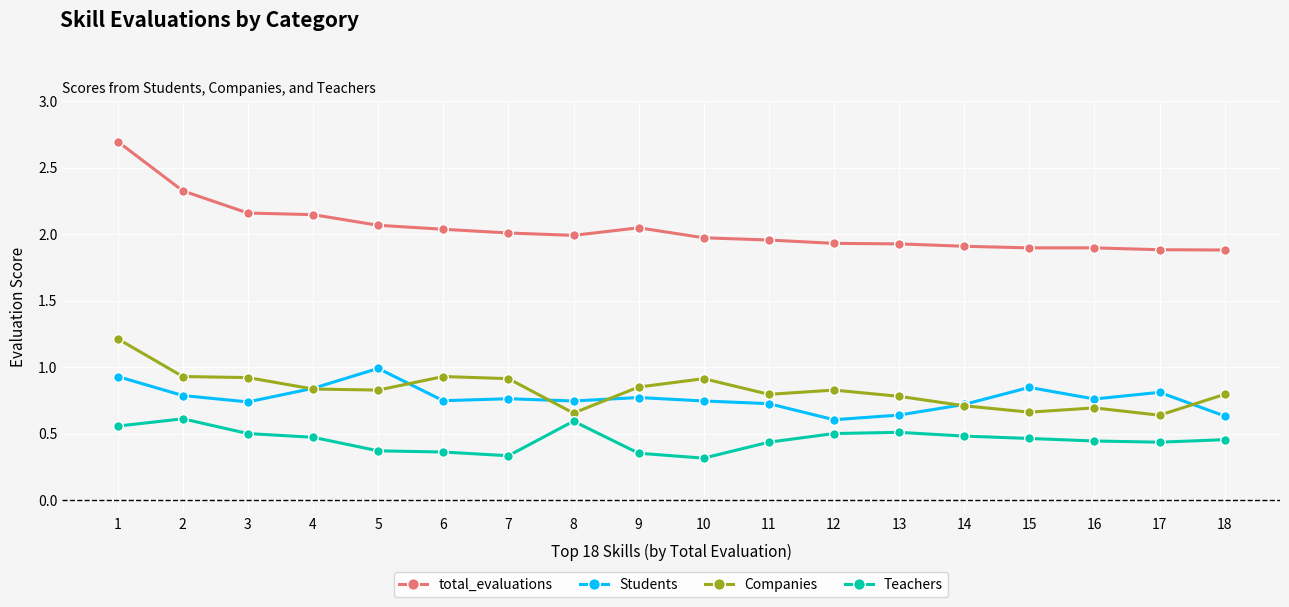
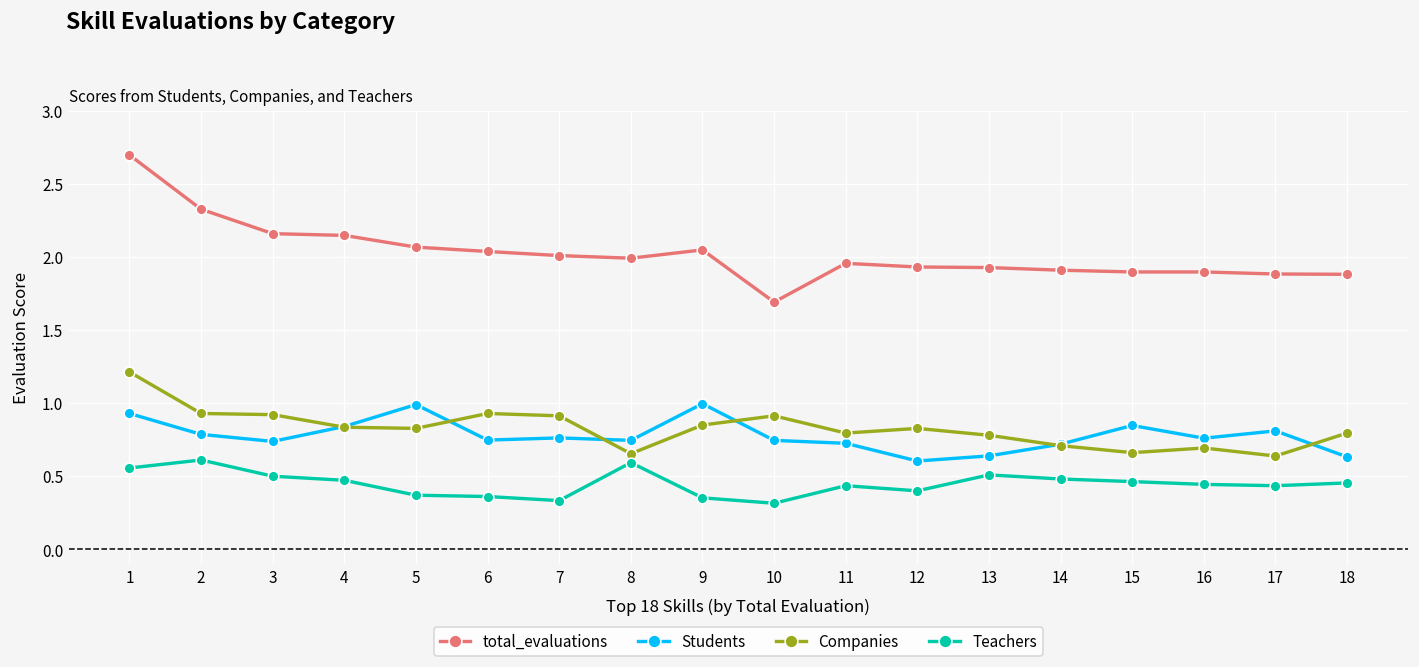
Students, 9: 0.77 -> 1.00
total_evaluations, 10: 1.97 -> 1.69
Teachers, 12: 0.5 -> 0.4
